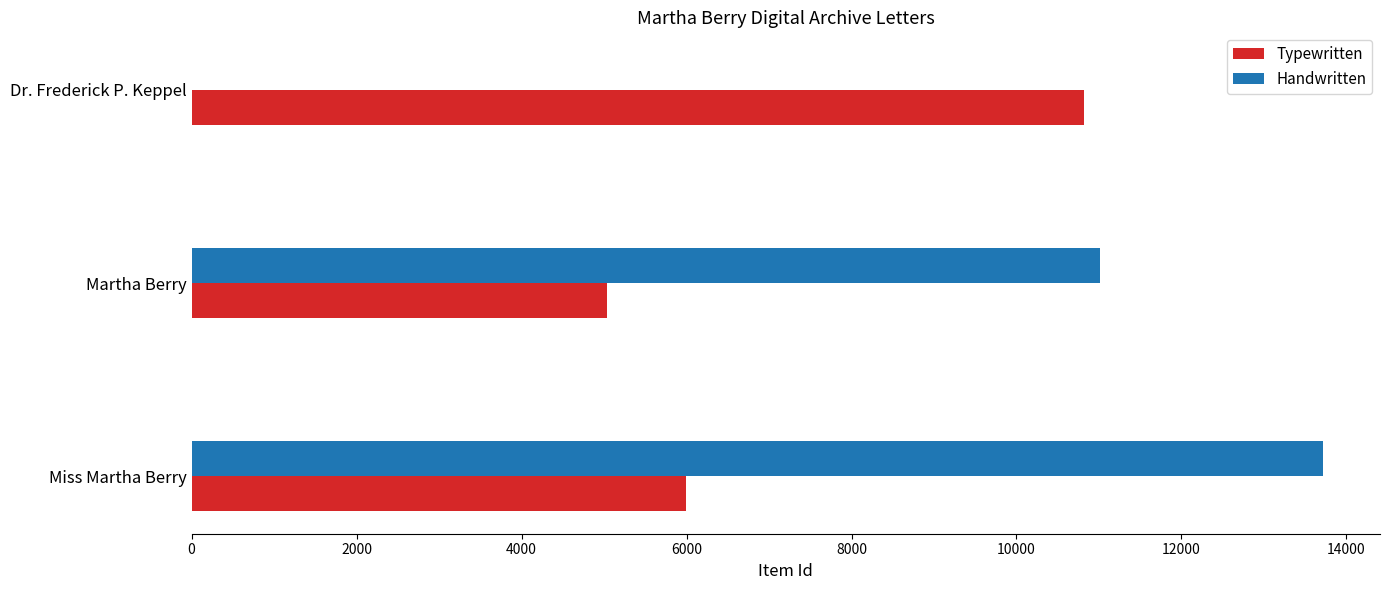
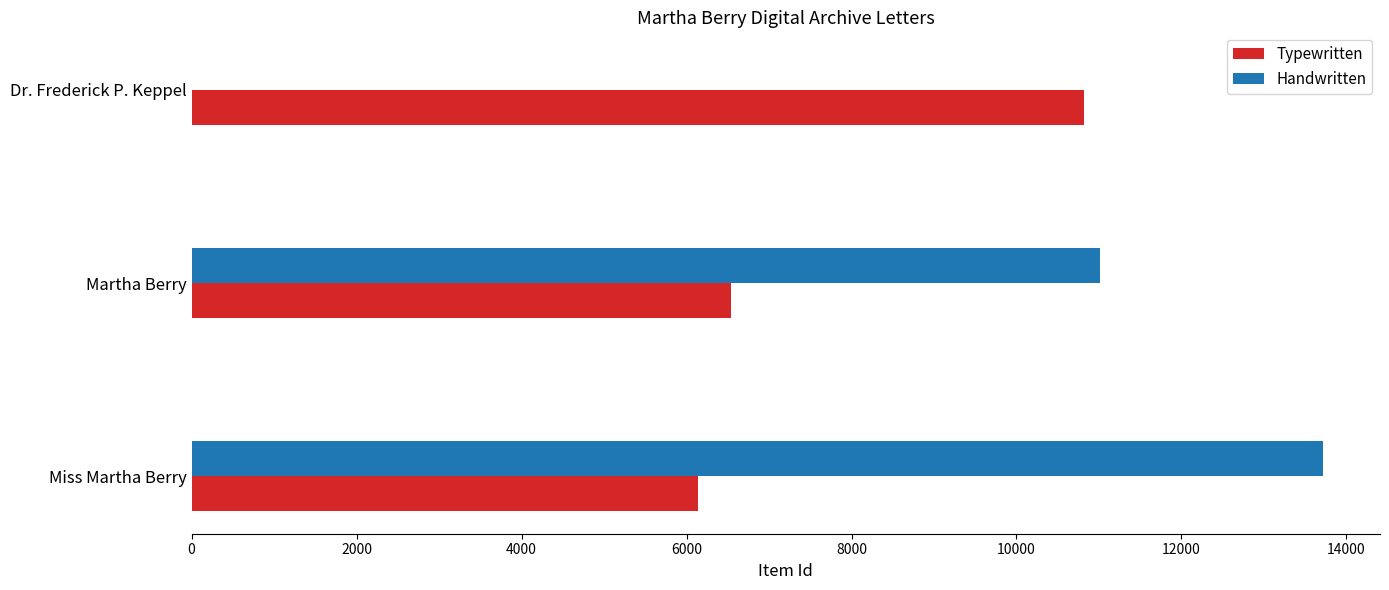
Typewritten, Martha Berry: 5000 -> 6500
Typewritten, Miss Martha Berry: 6000 -> 6100
